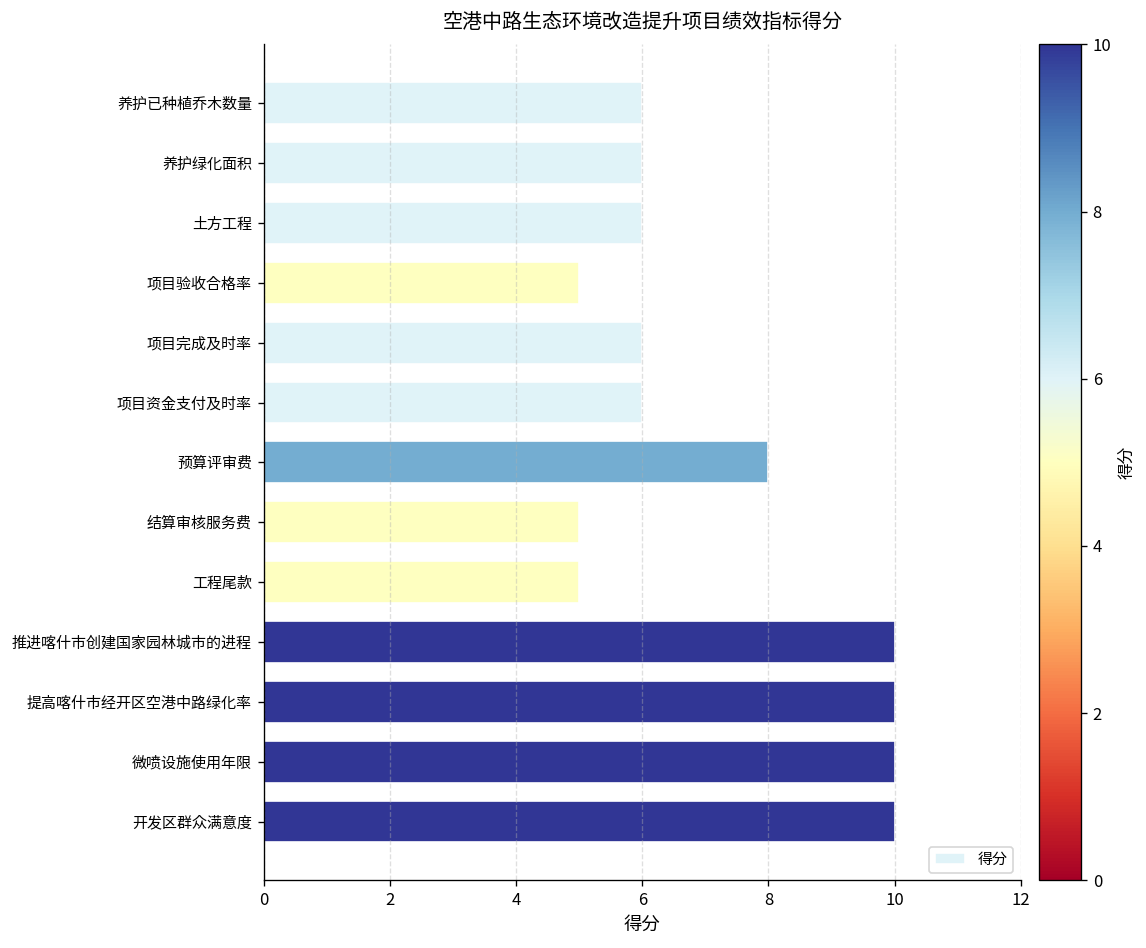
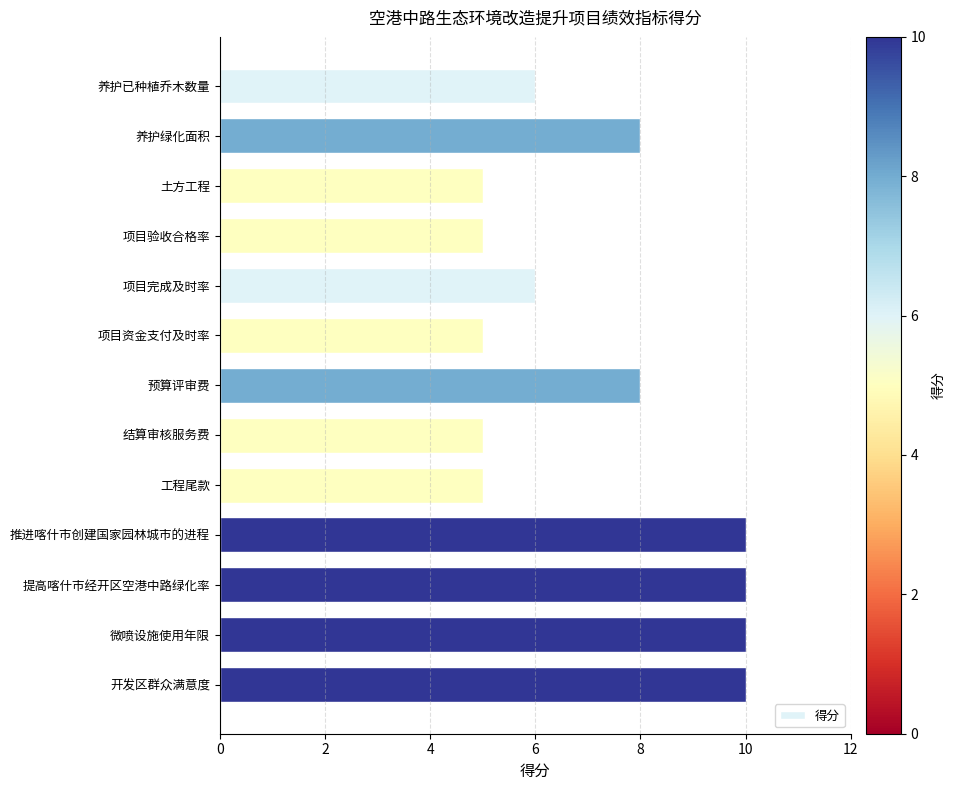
养护绿化面积: 6 -> 8
土方工程: 6 -> 5
项目资金支付及时率: 6 -> 5
